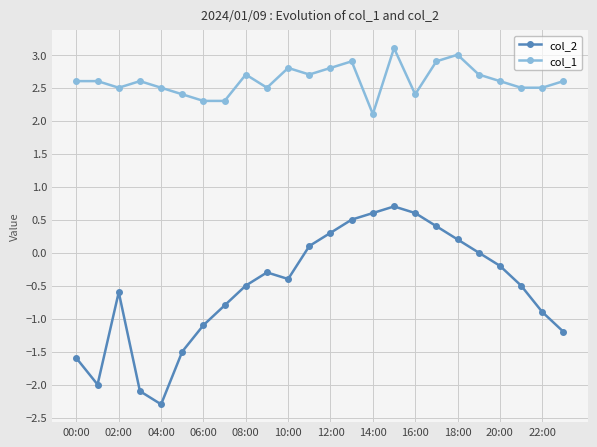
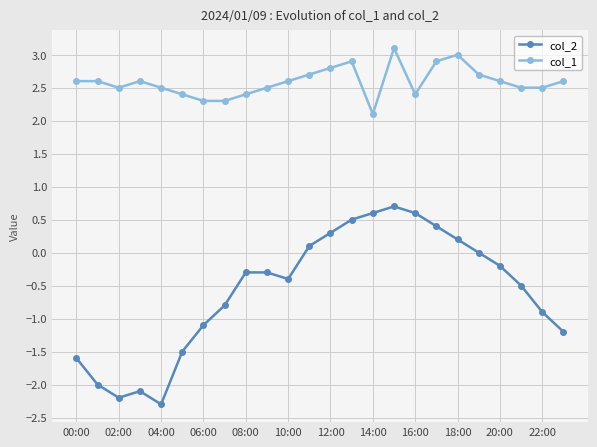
col_2, 02:00: -0.6 -> -2.2
col_2, 08:00: -0.5 -> -0.3
col_1, 08:00: 2.7 -> 2.4
col_1, 10:00: 2.8 -> 2.6
